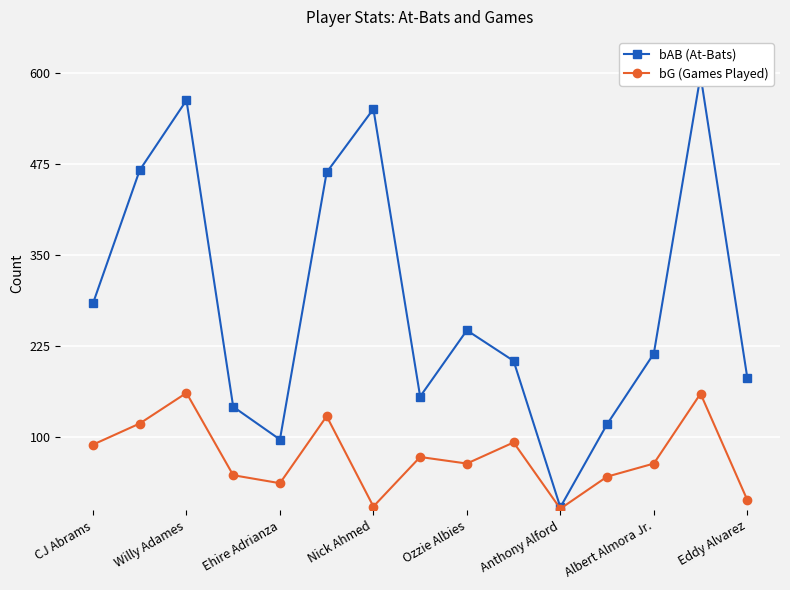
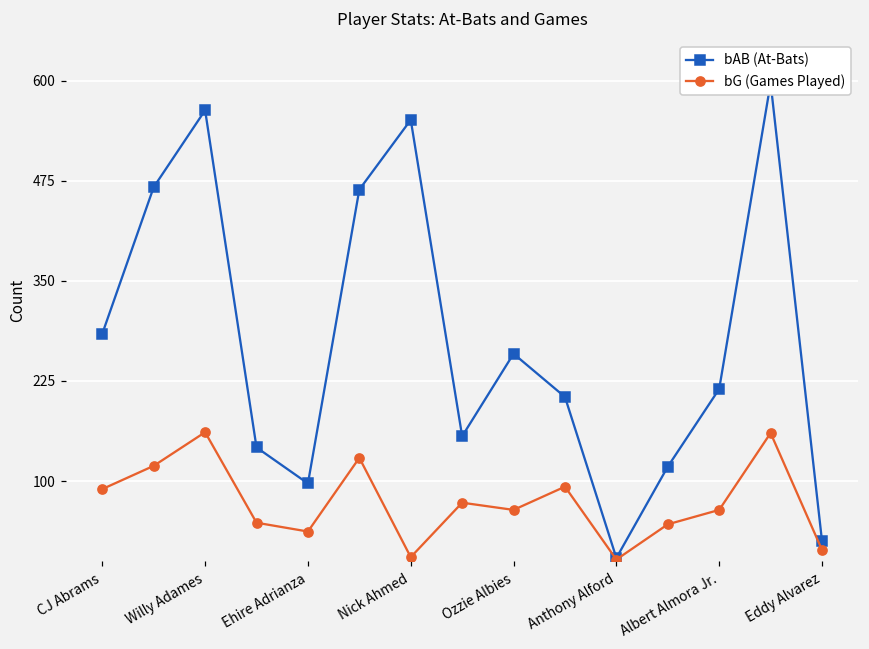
bAB (At-Bats), Ozzie Albies: 250 -> 260
bAB (At-Bats), Eddy Alvarez: 180 -> 30
